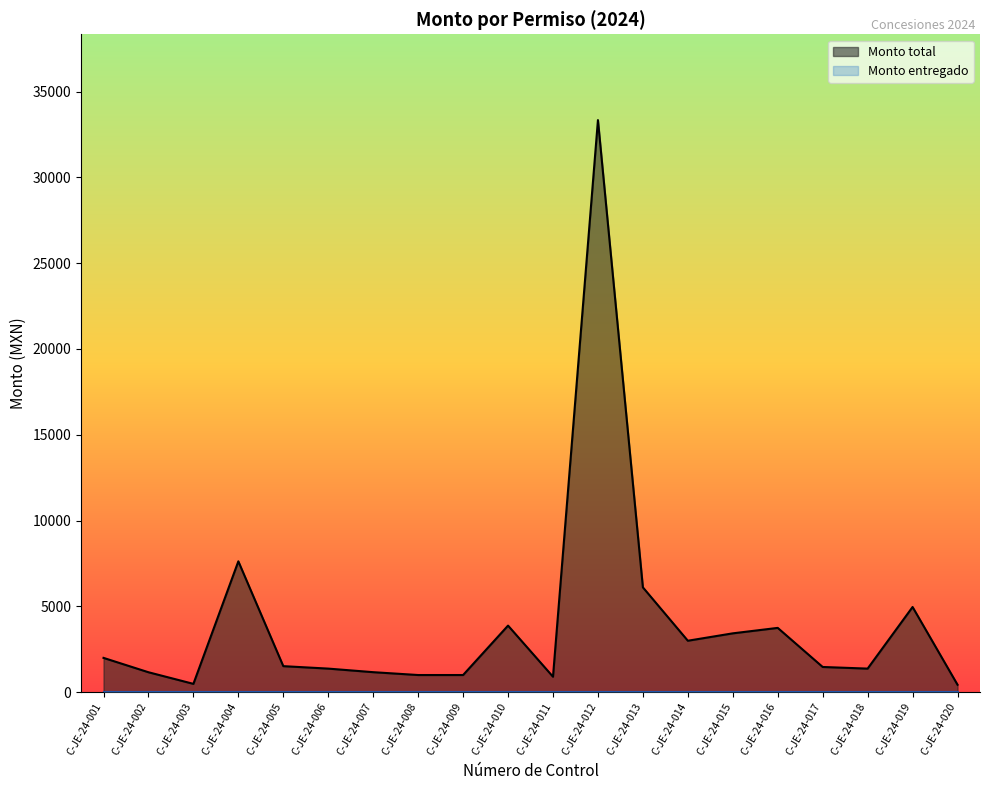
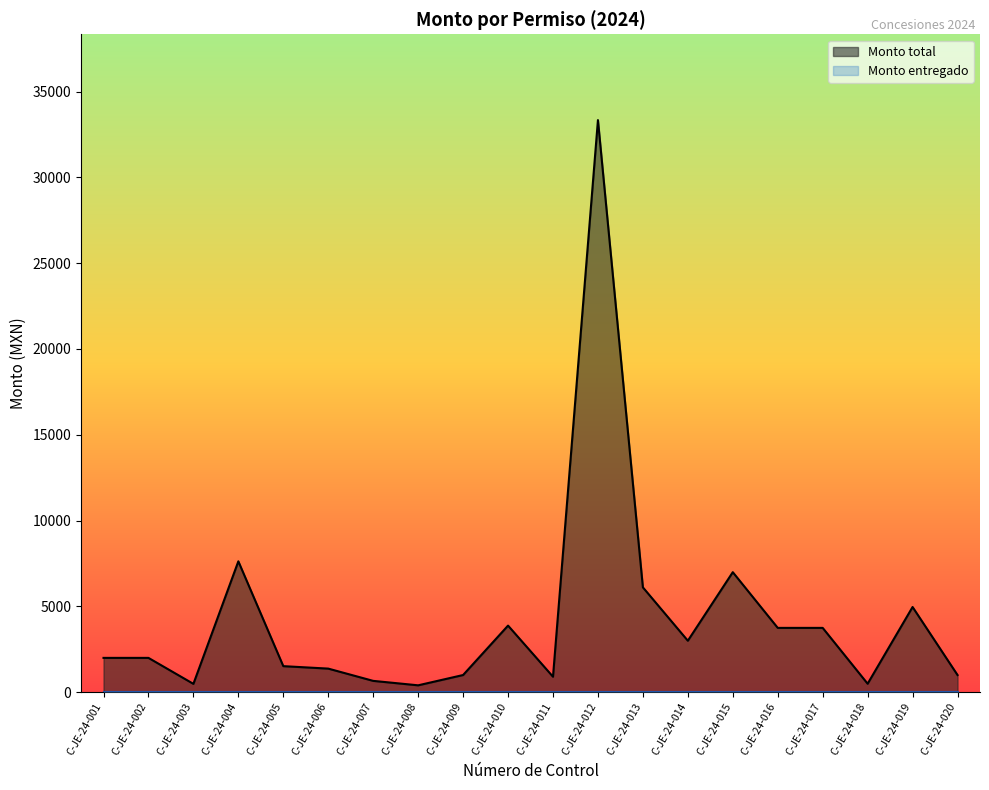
Monto total, C-JE-24-002: 1200 -> 2000
Monto total, C-JE-24-007: 1200 -> 700
Monto total, C-JE-24-008: 1000 -> 400
Monto total, C-JE-24-015: 3400 -> 7000
Monto total, C-JE-24-017: 1500 -> 3700
Monto total, C-JE-24-018: 1400 -> 500
Monto total, C-JE-24-020: 400 -> 1000
